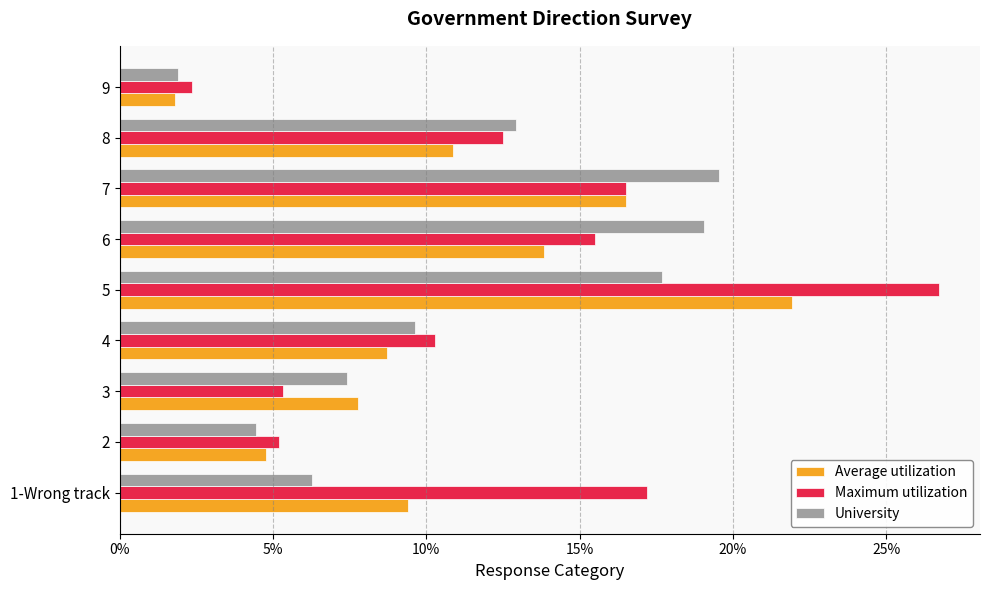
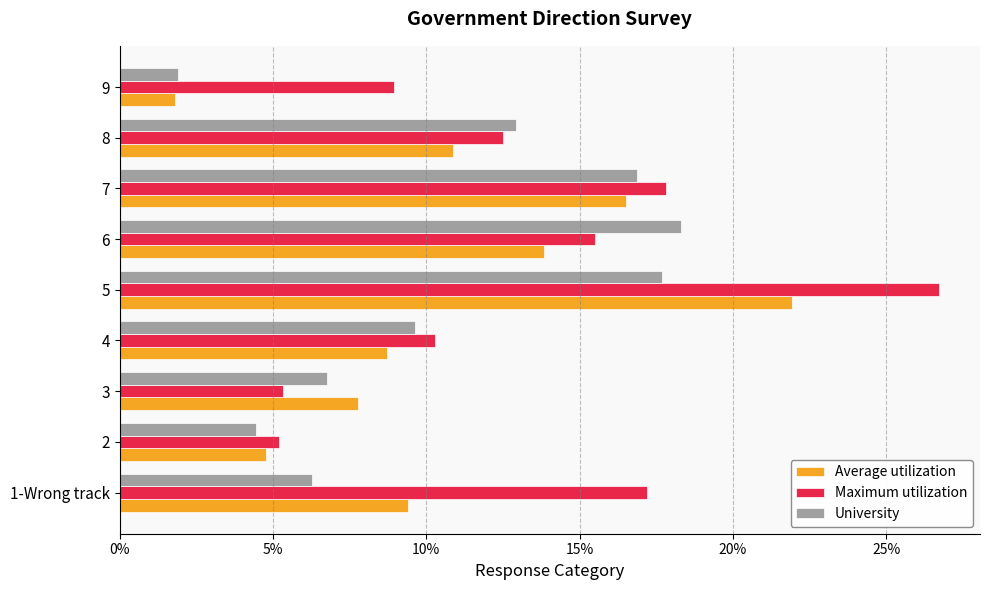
Maximum utilization, 9: 2.4% -> 9.0%
University, 7: 19.5% -> 16.9%
Maximum utilization, 7: 16.5% -> 17.8%
University, 6: 19.1% -> 18.3%
University, 3: 7.4% -> 6.8%
